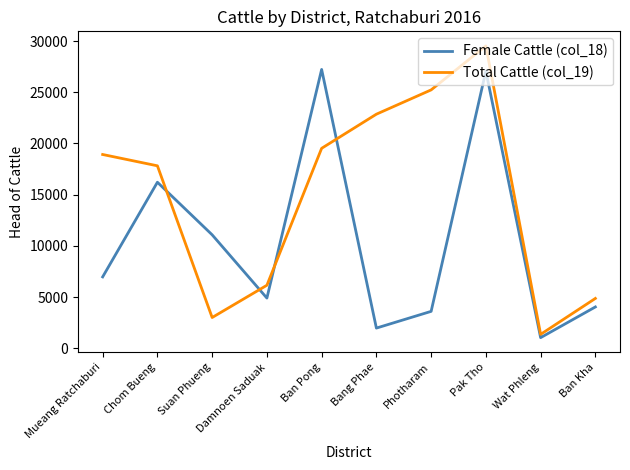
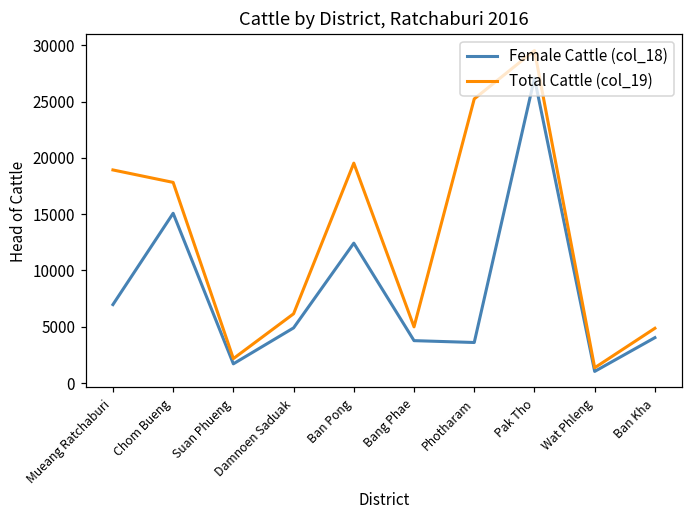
Female Cattle (col_18), Chom Bueng: 16200 -> 15100
Female Cattle (col_18), Suan Phueng: 11100 -> 1700
Total Cattle (col_19), Suan Phueng: 3000 -> 2200
Female Cattle (col_18), Ban Pong: 27200 -> 12400
Female Cattle (col_18), Bang Phae: 2000 -> 3800
Total Cattle (col_19), Bang Phae: 22900 -> 5000
